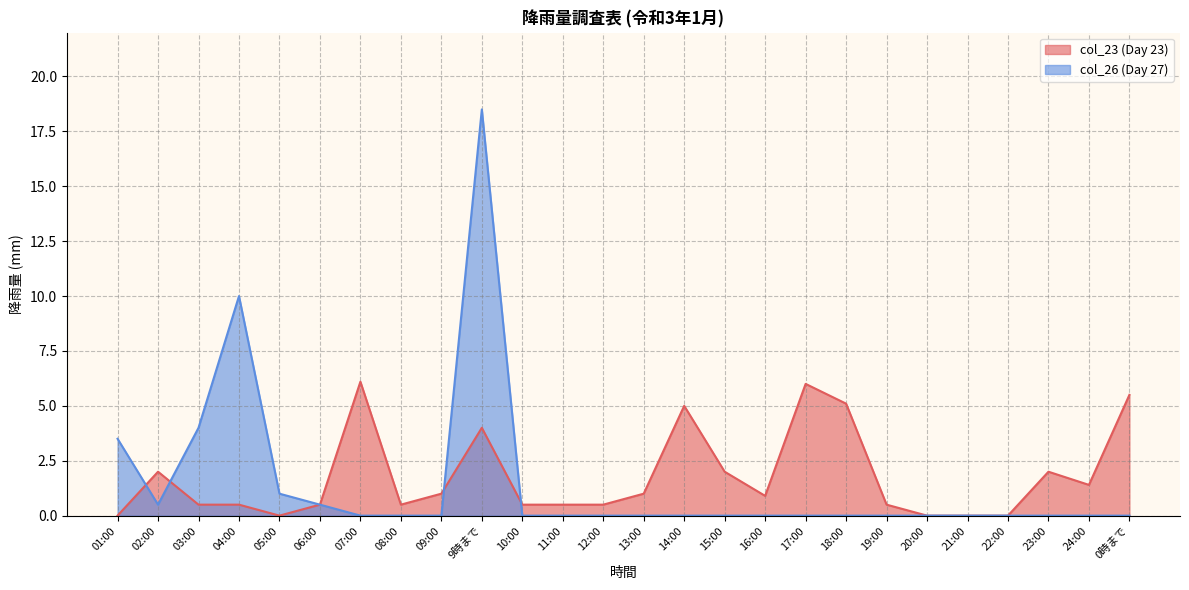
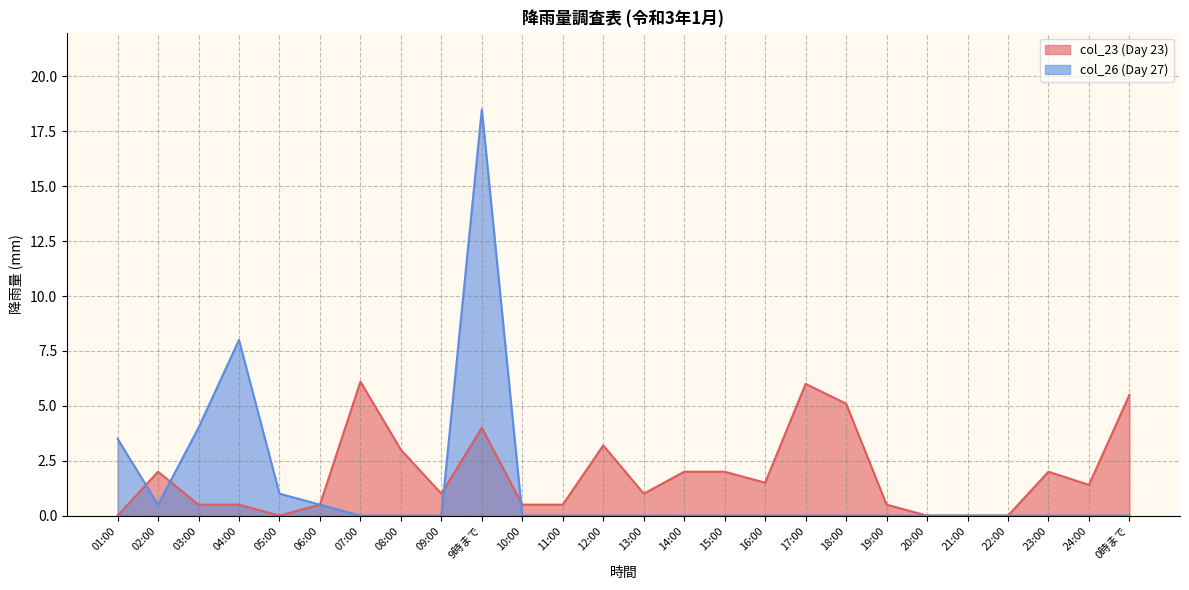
col_26 (Day 27), 04:00: 10 -> 8
col_23 (Day 23), 08:00: 0.5 -> 3.0
col_23 (Day 23), 12:00: 0.5 -> 3.2
col_23 (Day 23), 14:00: 5 -> 2
col_23 (Day 23), 16:00: 0.9 -> 1.5
